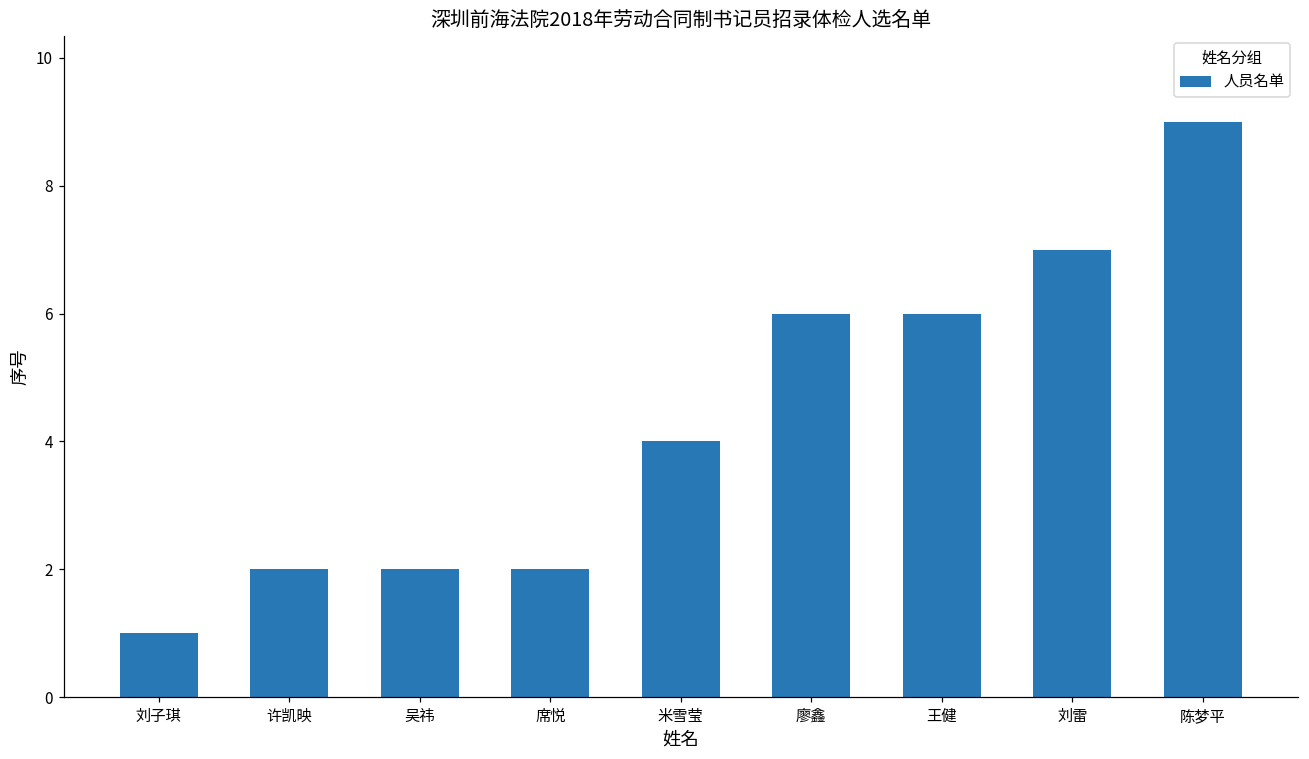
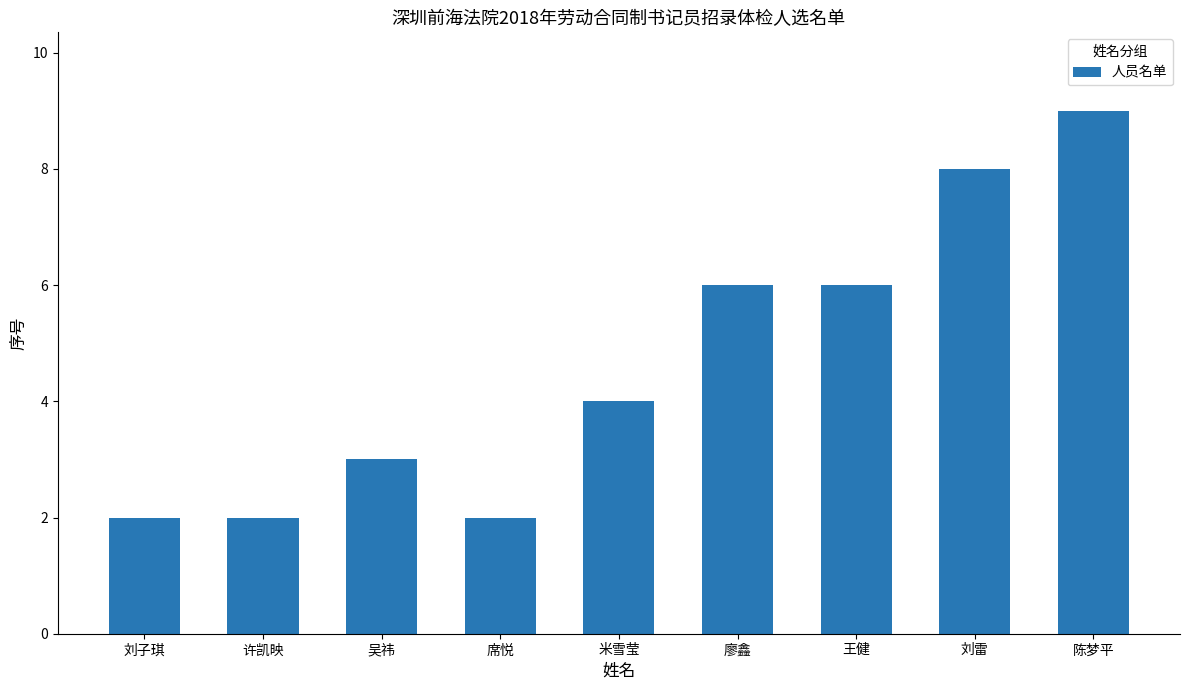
刘子琪: 1 -> 2
吴祎: 2 -> 3
刘雷: 7 -> 8
